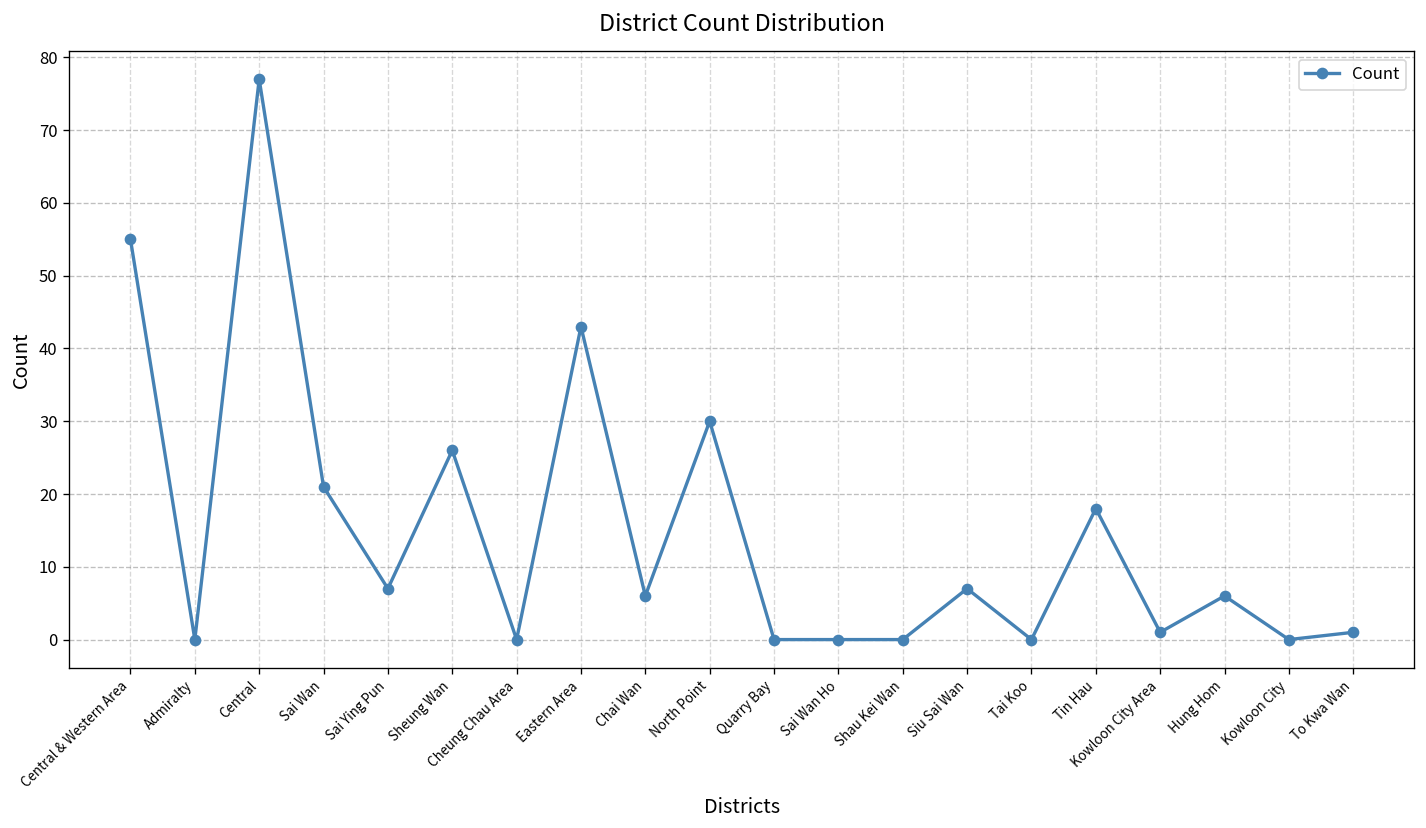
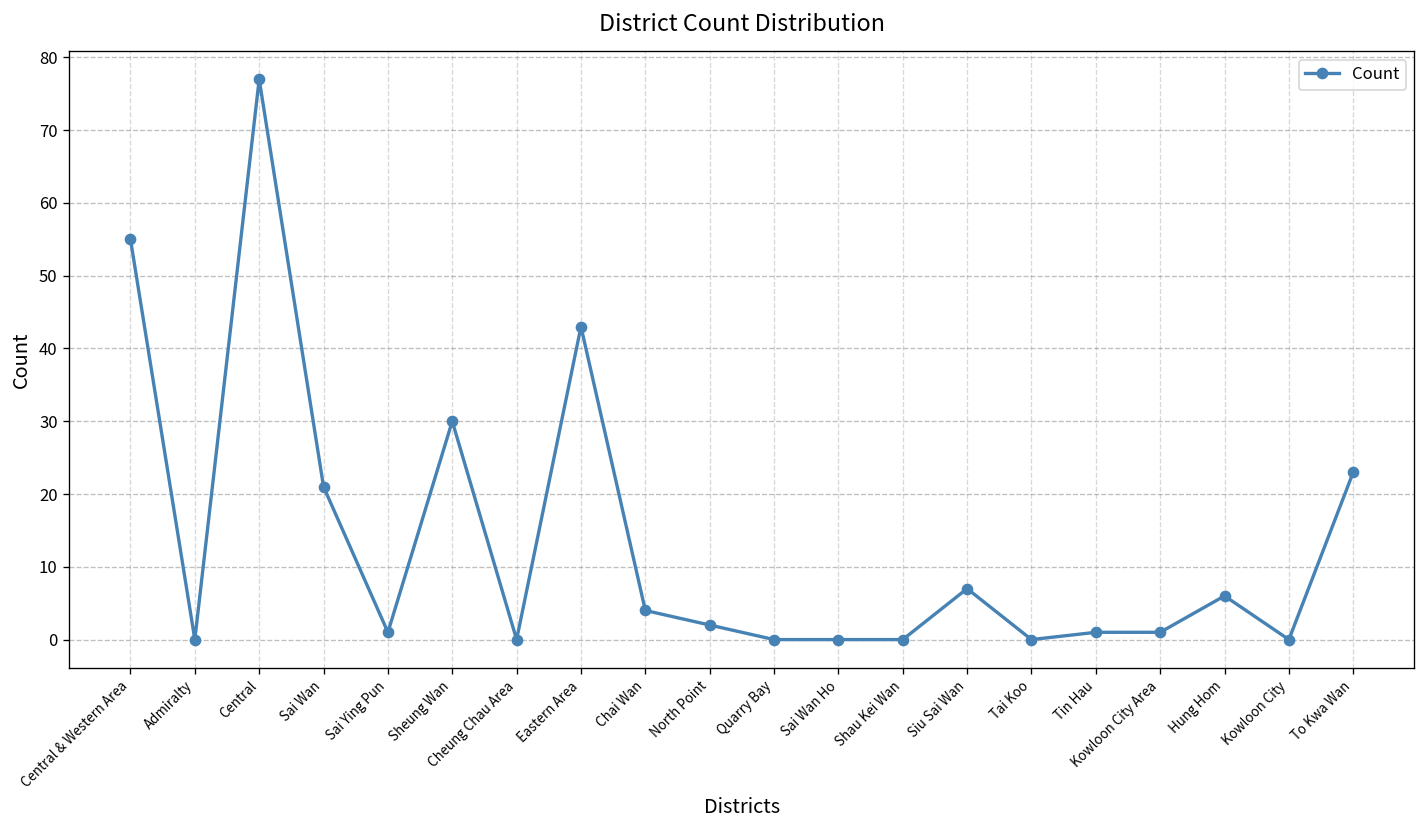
Sai Ying Pun: 7 -> 1
Sheung Wan: 26 -> 30
Chai Wan: 6 -> 4
North Point: 30 -> 2
Tin Hau: 18 -> 1
To Kwa Wan: 1 -> 23
